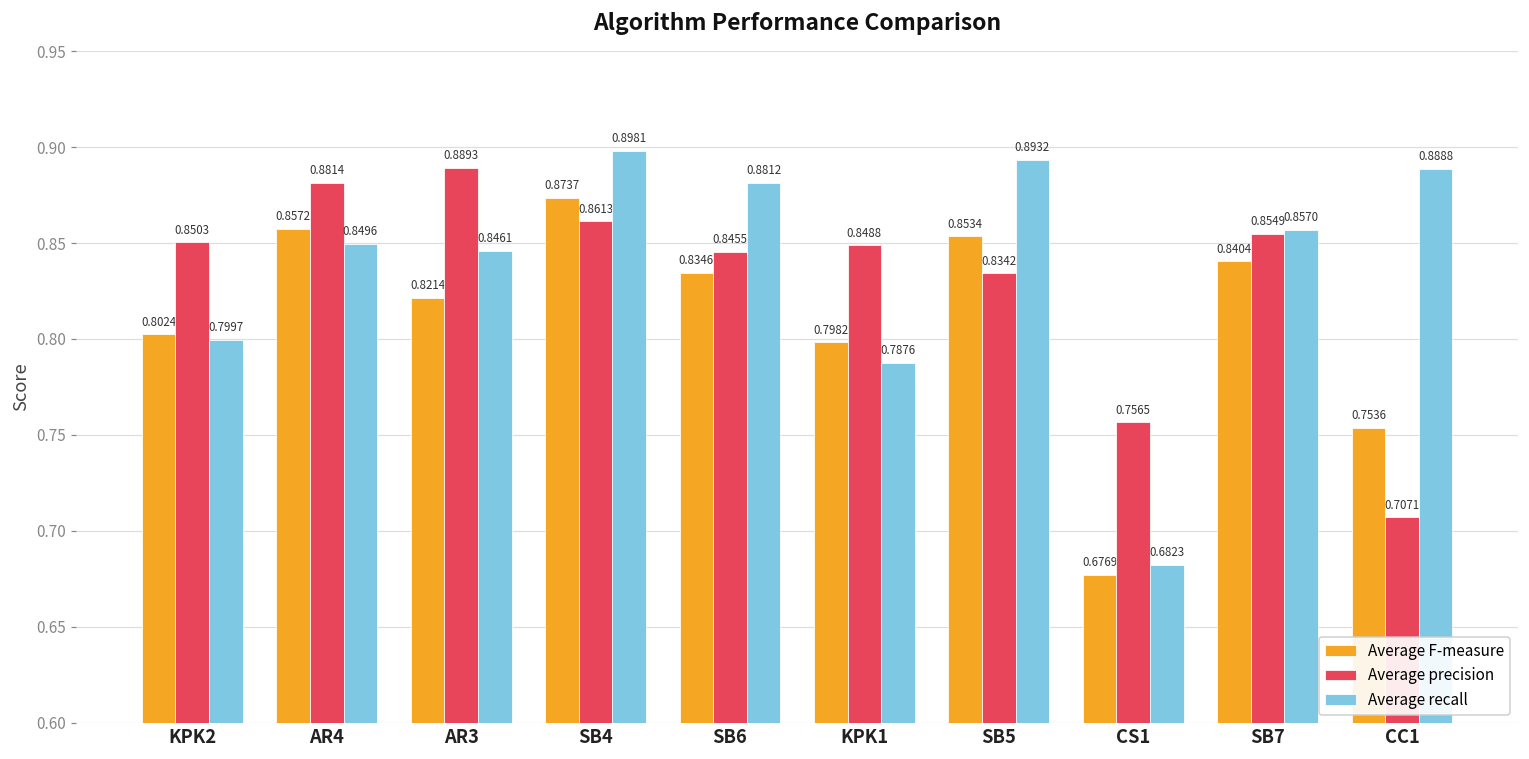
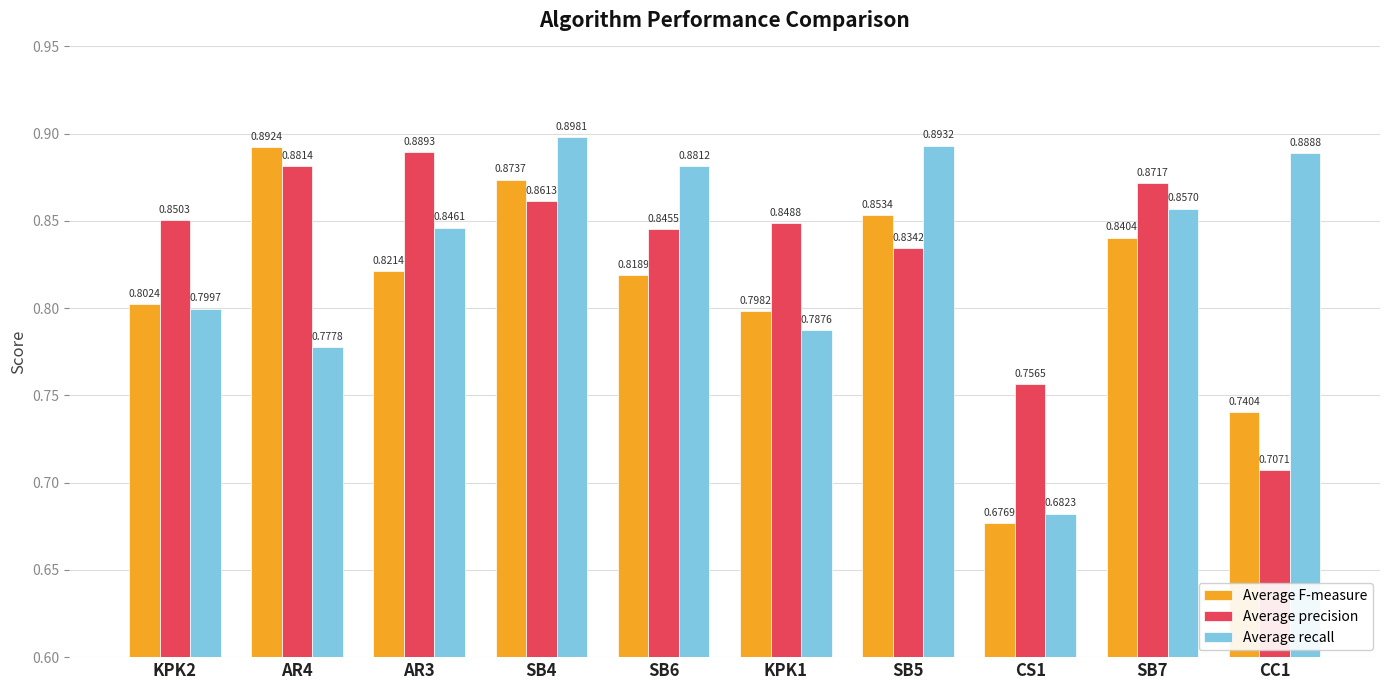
Average F-measure, AR4: 0.8572 -> 0.8924
Average recall, AR4: 0.8496 -> 0.7778
Average F-measure, SB6: 0.8346 -> 0.8189
Average precision, SB7: 0.8549 -> 0.8717
Average F-measure, CC1: 0.7536 -> 0.7404
